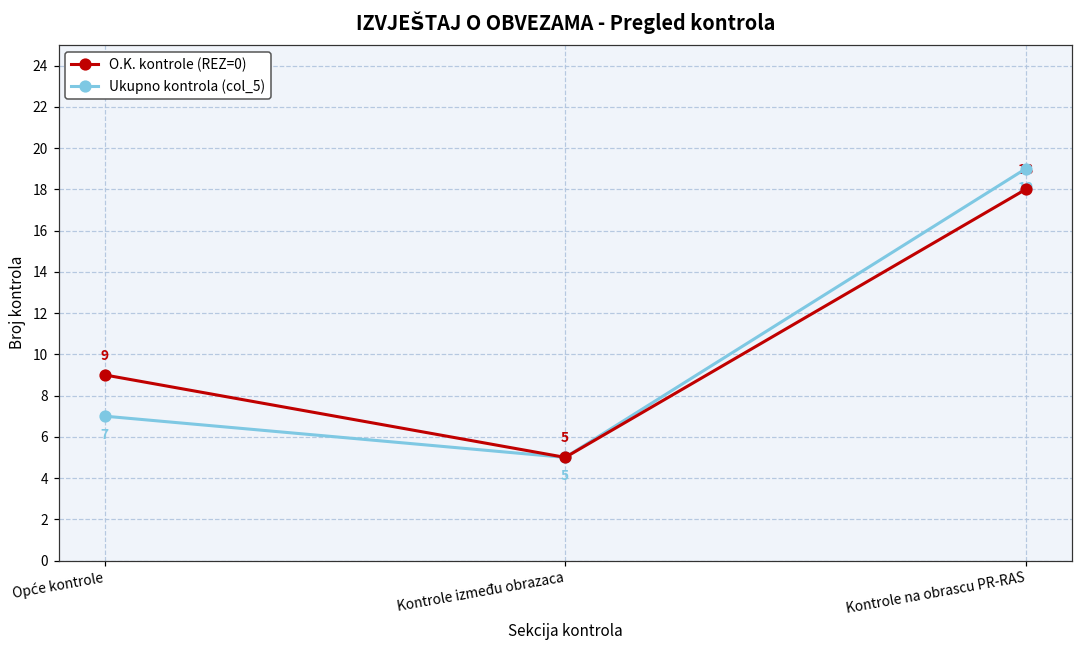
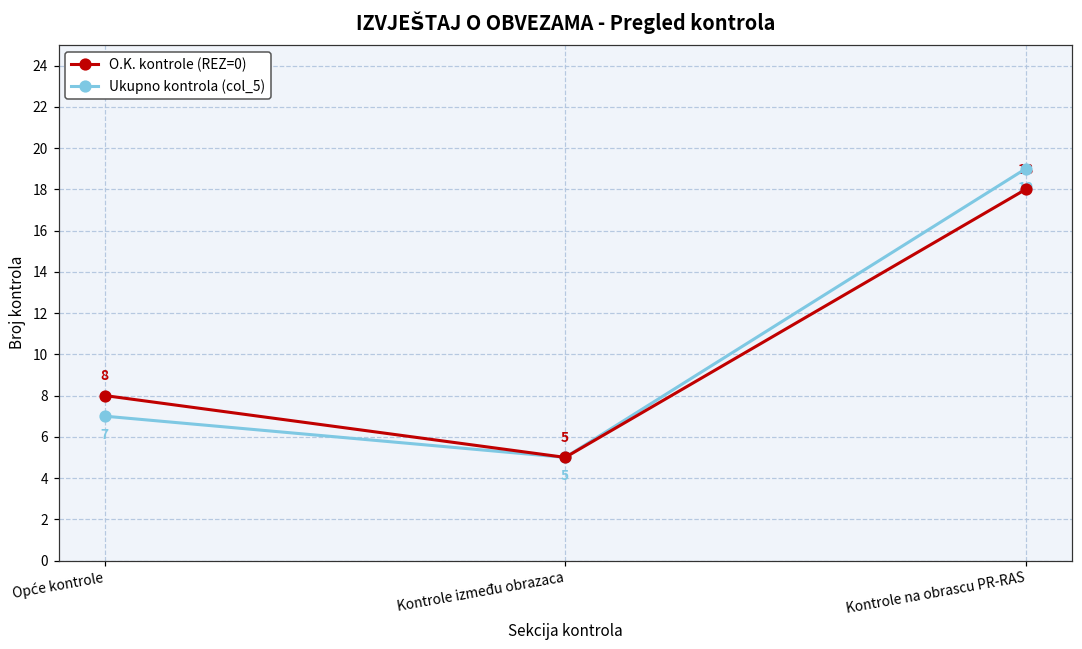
O.K. kontrole (REZ=0), Opće kontrole: 9 -> 8
